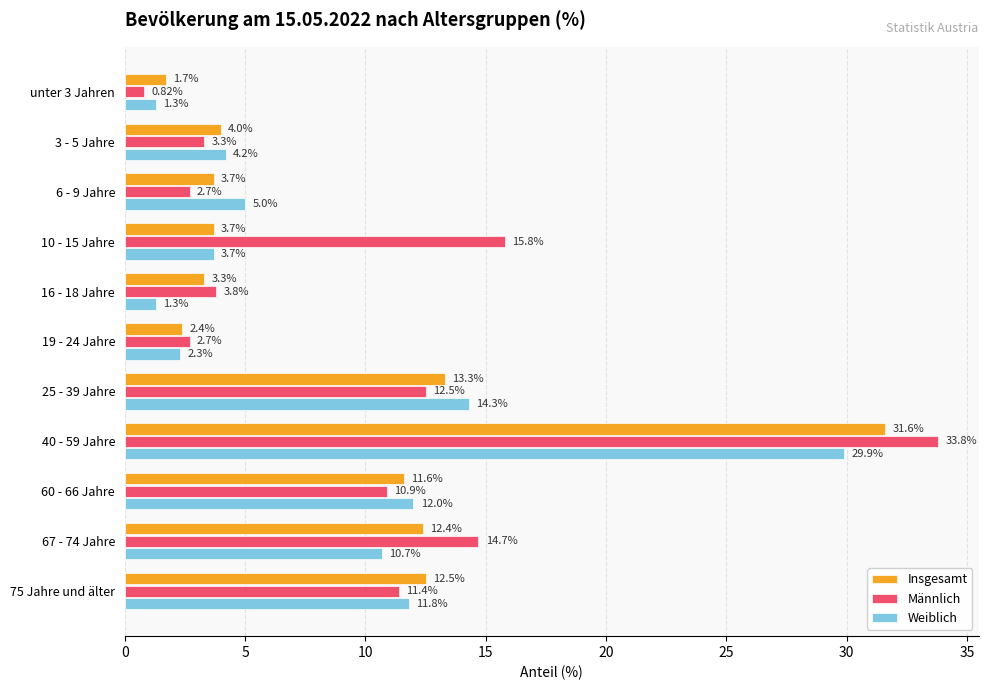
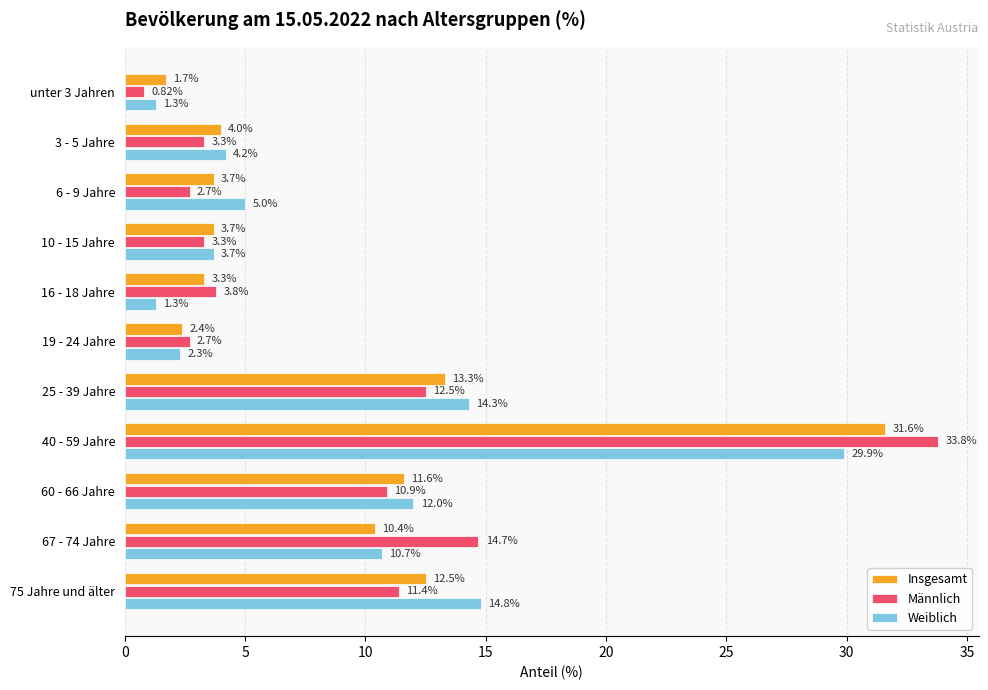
Männlich, 10 - 15 Jahre: 15.8% -> 3.3%
Insgesamt, 67 - 74 Jahre: 12.4% -> 10.4%
Weiblich, 75 Jahre und älter: 11.8% -> 14.8%
